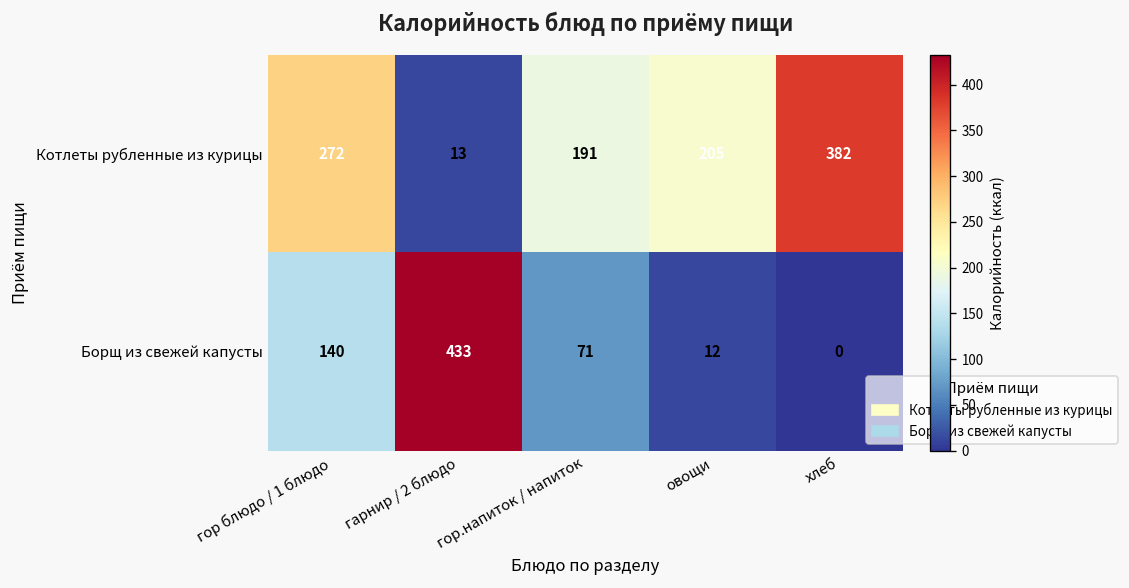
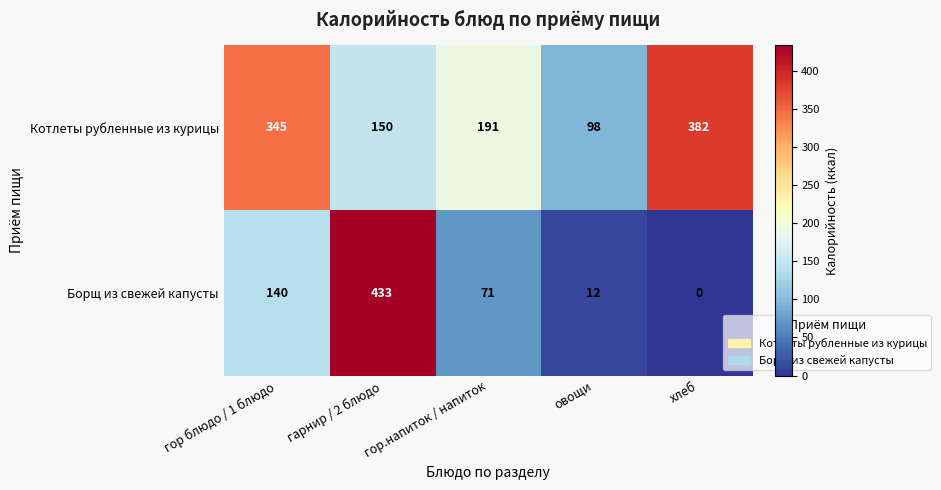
Котлеты рубленные из курицы, гор блюдо / 1 блюдо: 272 -> 345
Котлеты рубленные из курицы, гарнир / 2 блюдо: 13 -> 150
Котлеты рубленные из курицы, овощи: 205 -> 98
